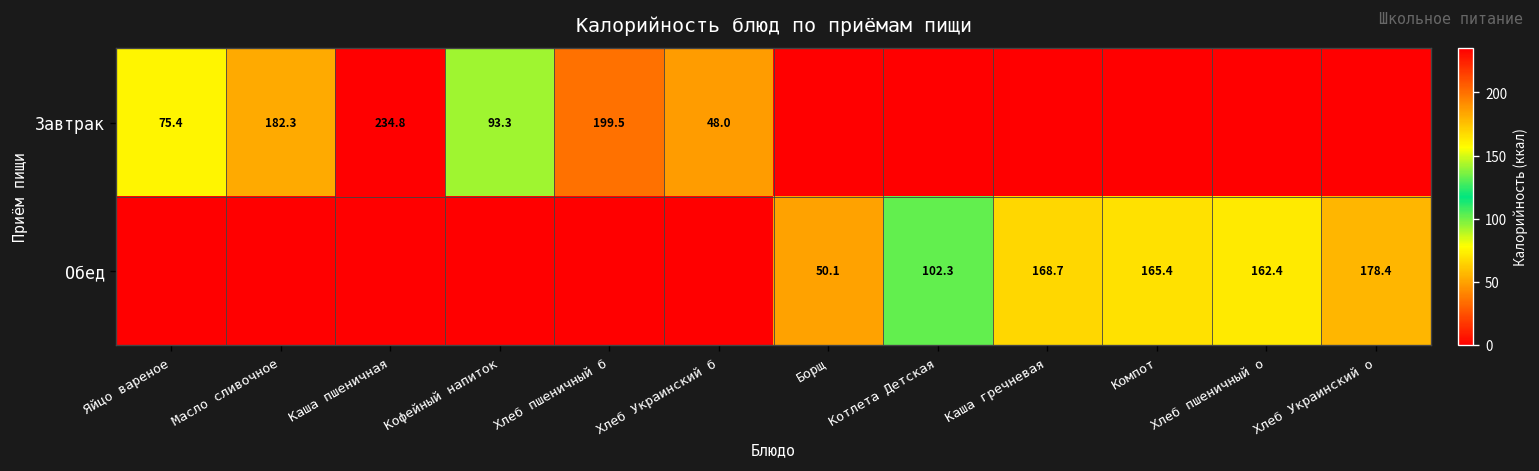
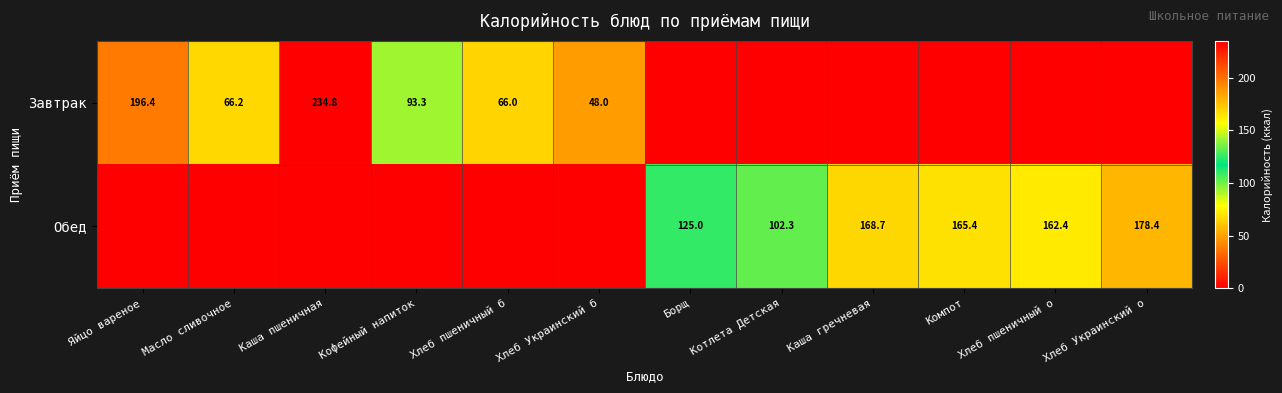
Завтрак, Яйцо вареное: 75.4 -> 196.4
Завтрак, Масло сливочное: 182.3 -> 66.2
Завтрак, Хлеб пшеничный б: 199.5 -> 66.0
Обед, Борщ: 50.1 -> 125.0
